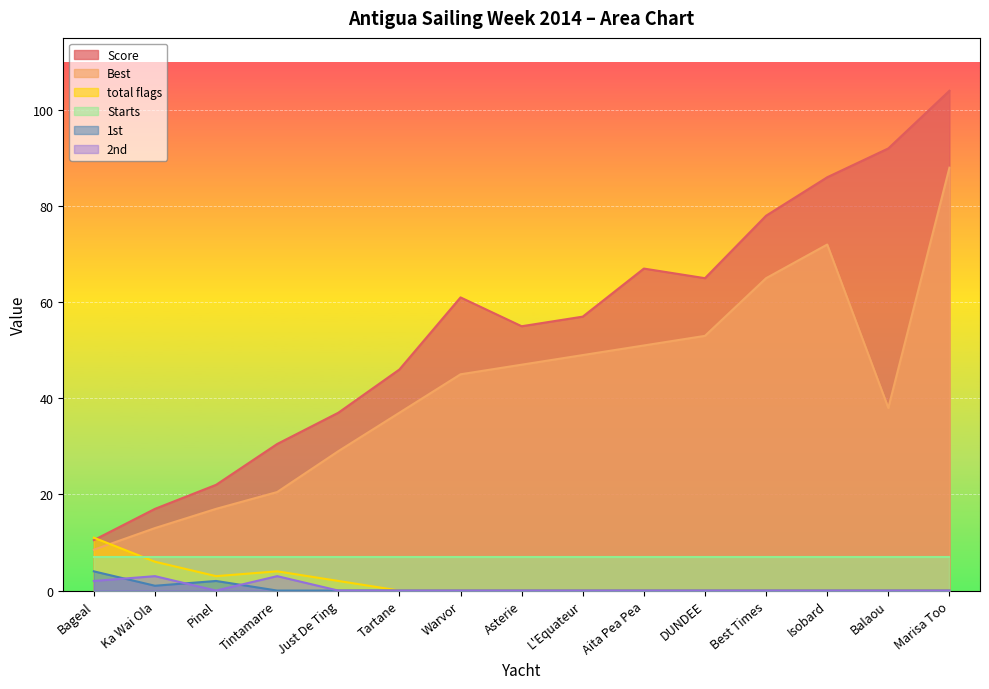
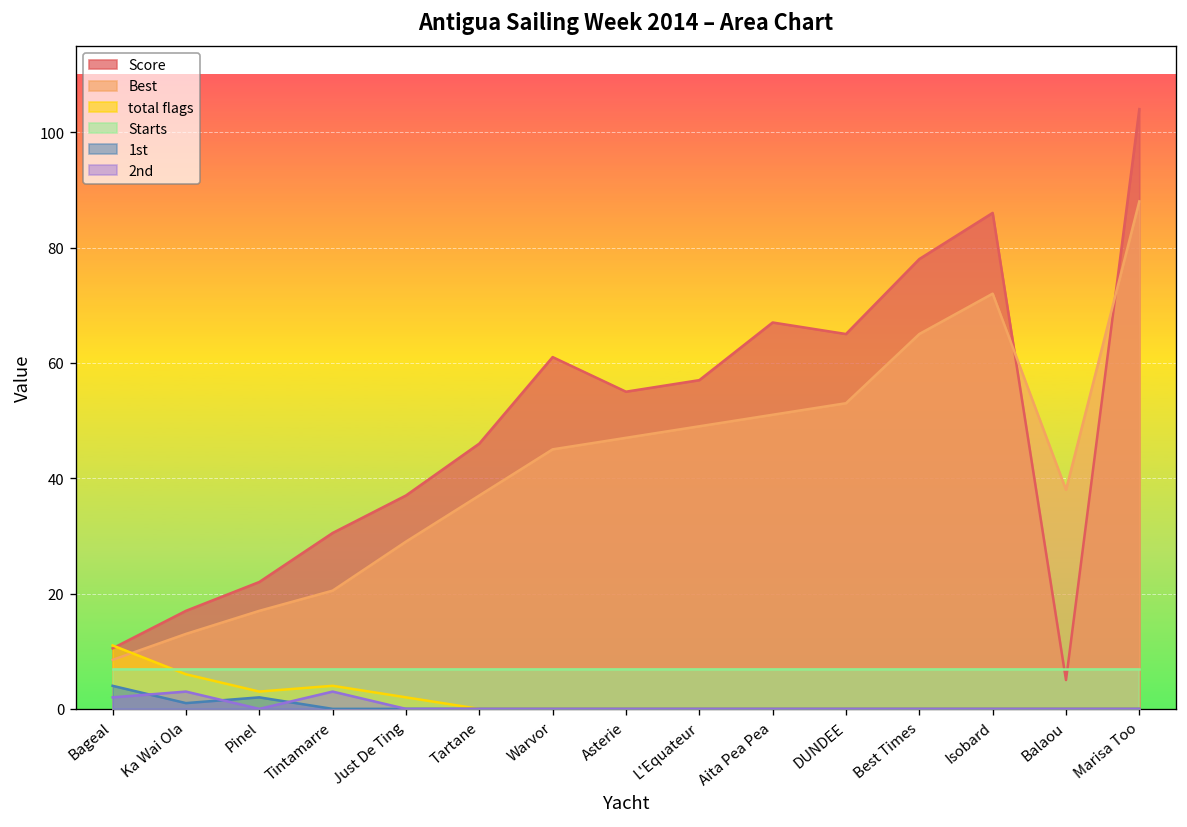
Score, Balaou: 92 -> 5
